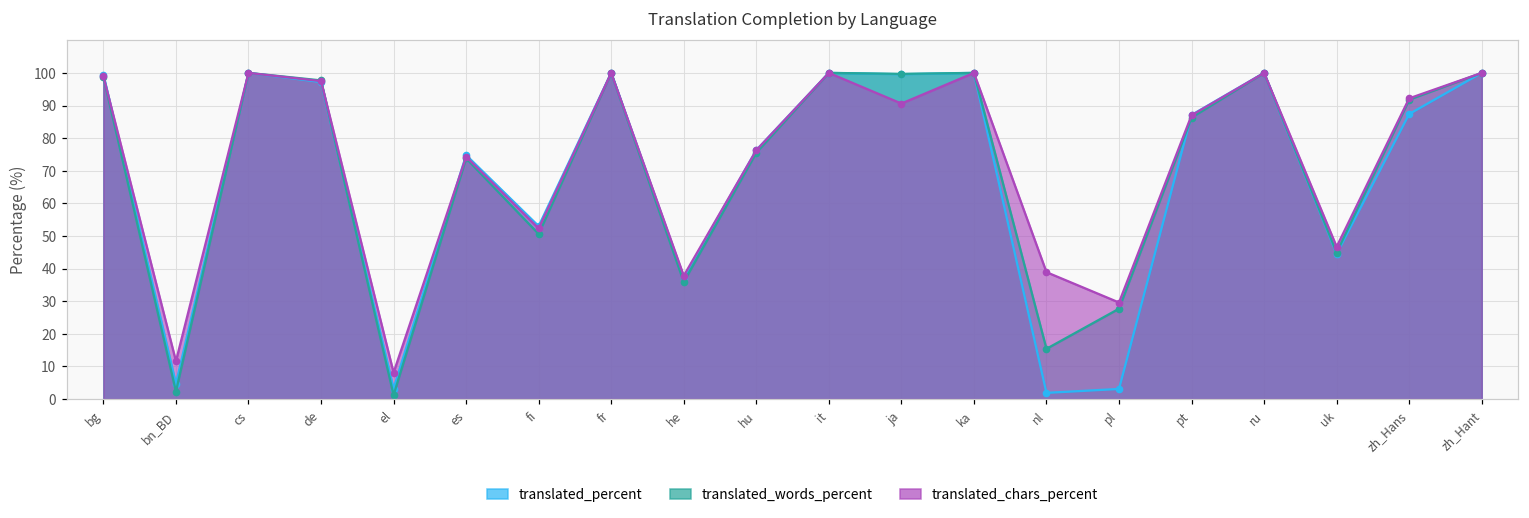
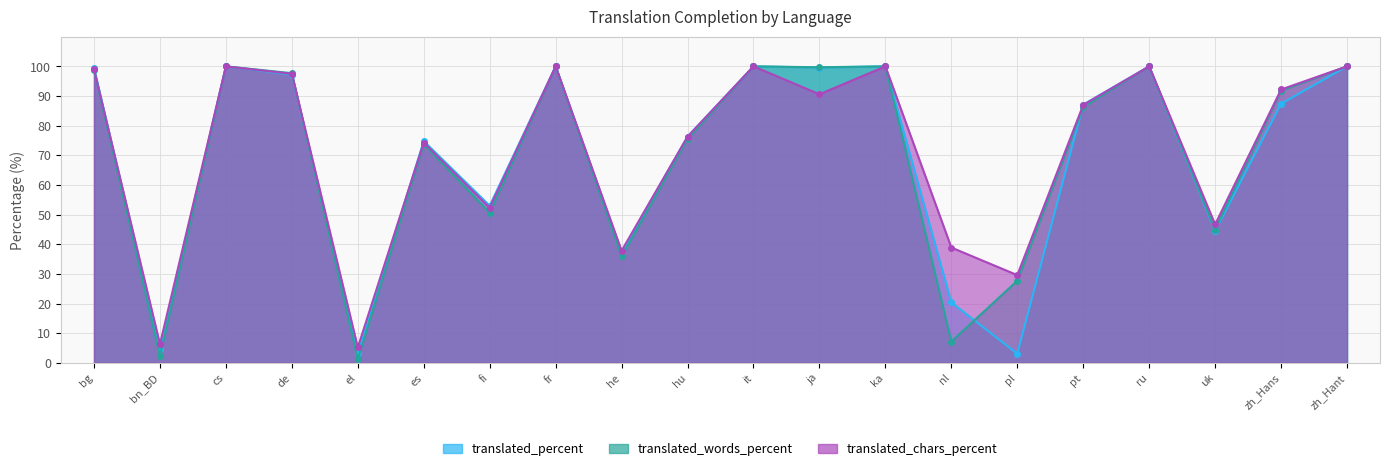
translated_chars_percent, bn_BD: 12 -> 6
translated_chars_percent, el: 8 -> 5
translated_percent, nl: 2 -> 20
translated_words_percent, nl: 15 -> 7
